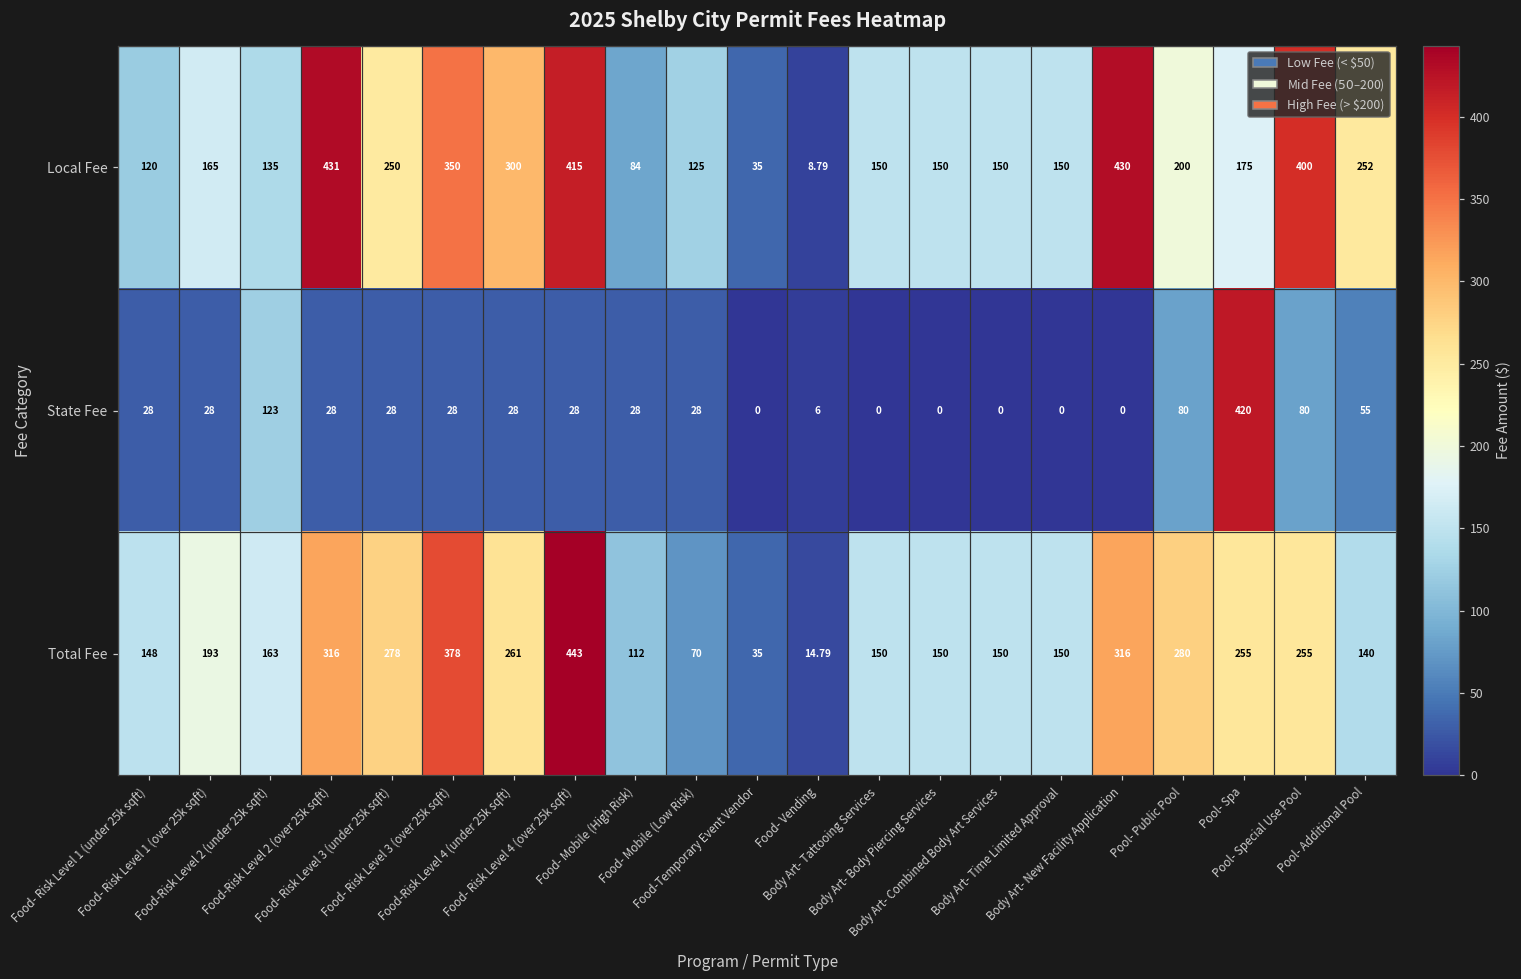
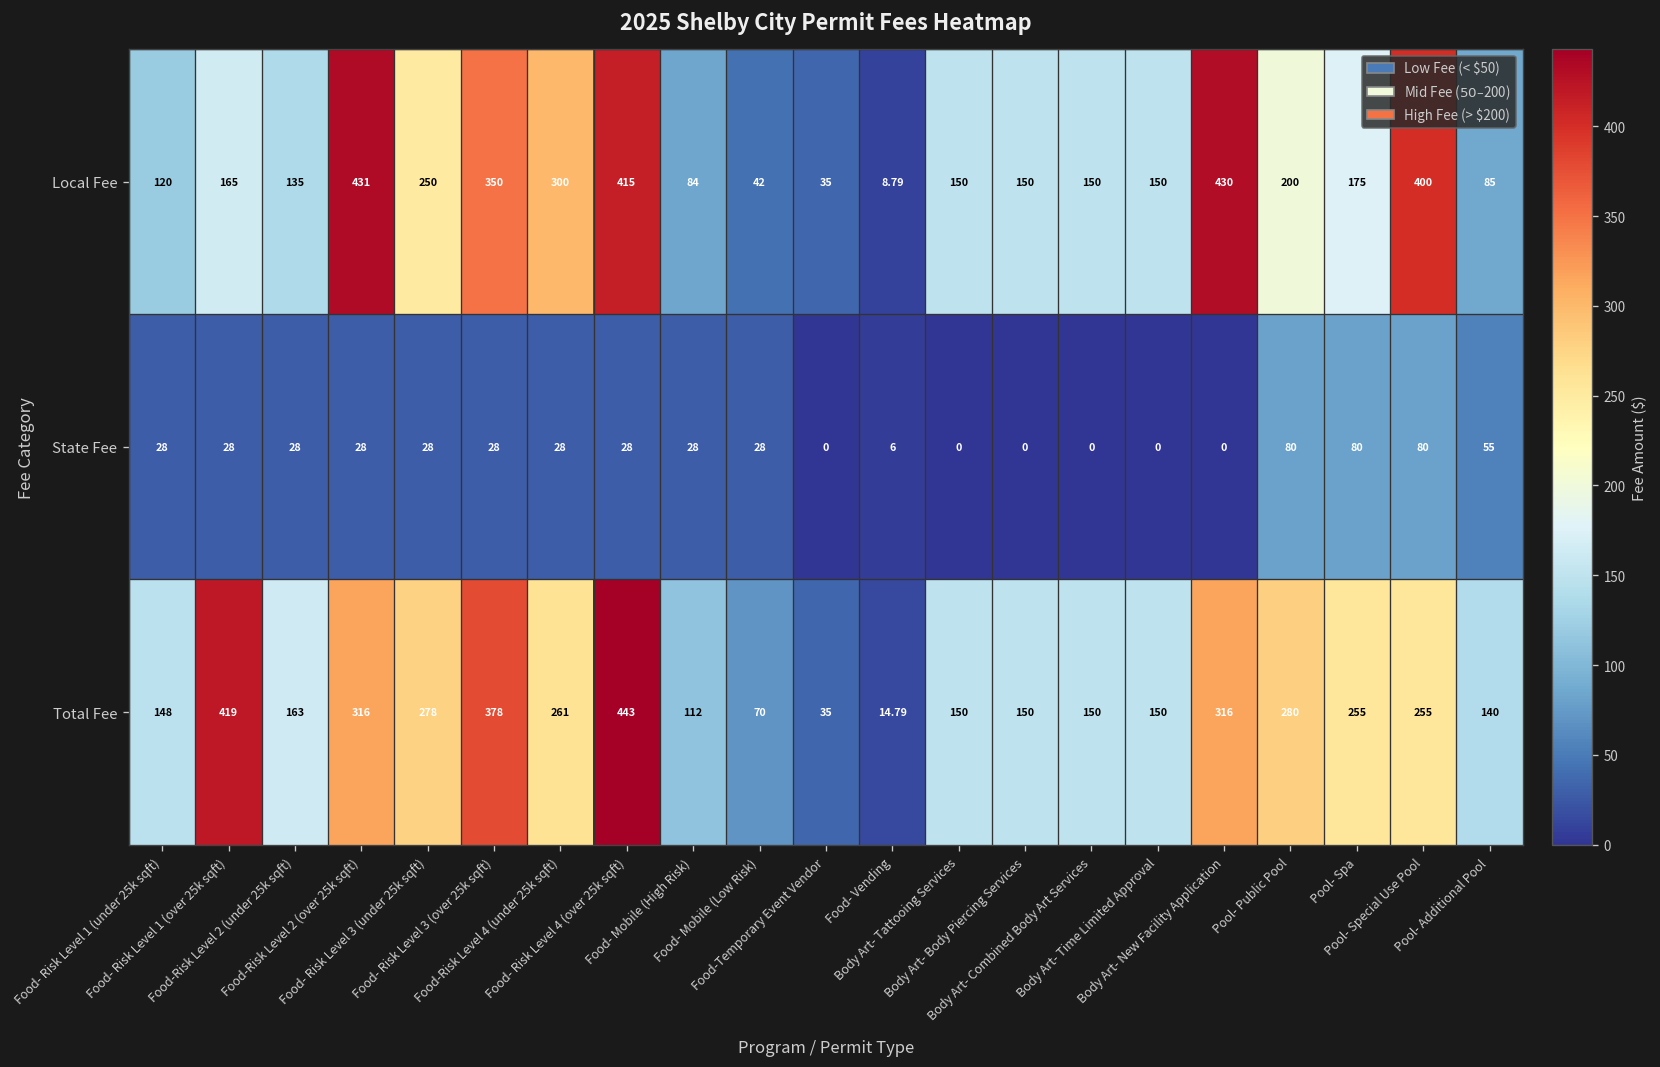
Local Fee, Food- Mobile (Low Risk): 125 -> 42
Local Fee, Pool- Additional Pool: 252 -> 85
State Fee, Food-Risk Level 2 (under 25k sqft): 123 -> 28
State Fee, Pool- Spa: 420 -> 80
Total Fee, Food- Risk Level 1 (over 25k sqft): 193 -> 419
